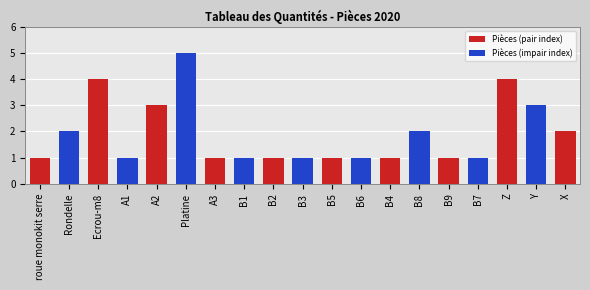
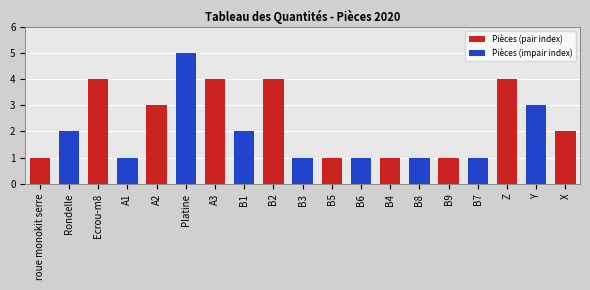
A3: 1 -> 4
B1: 1 -> 2
B2: 1 -> 4
B8: 2 -> 1
